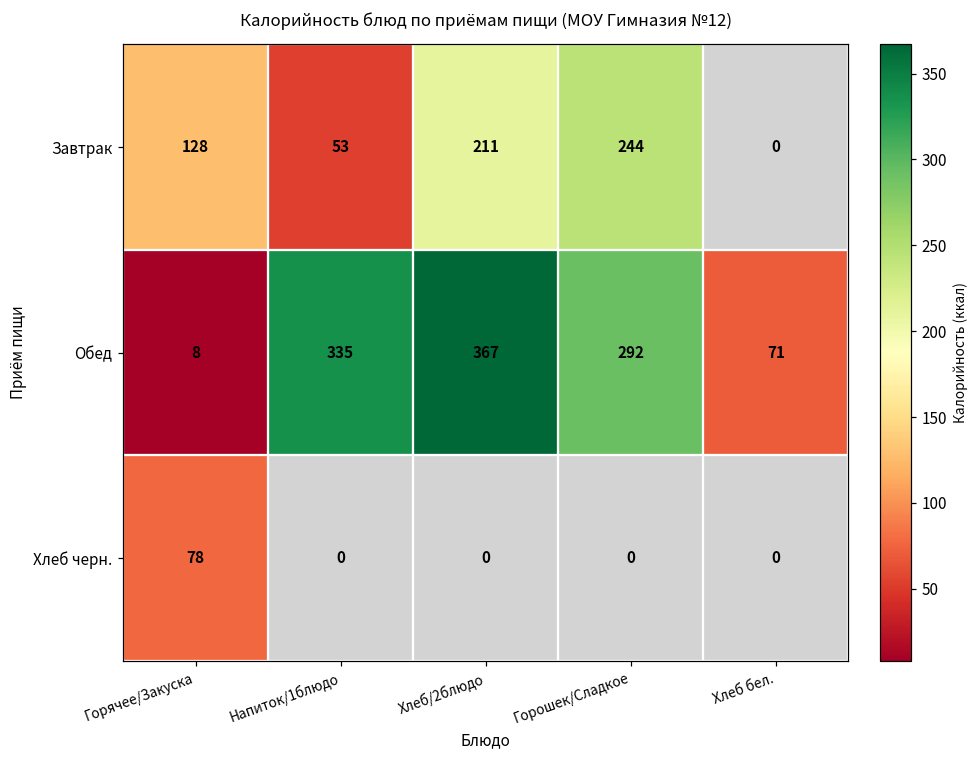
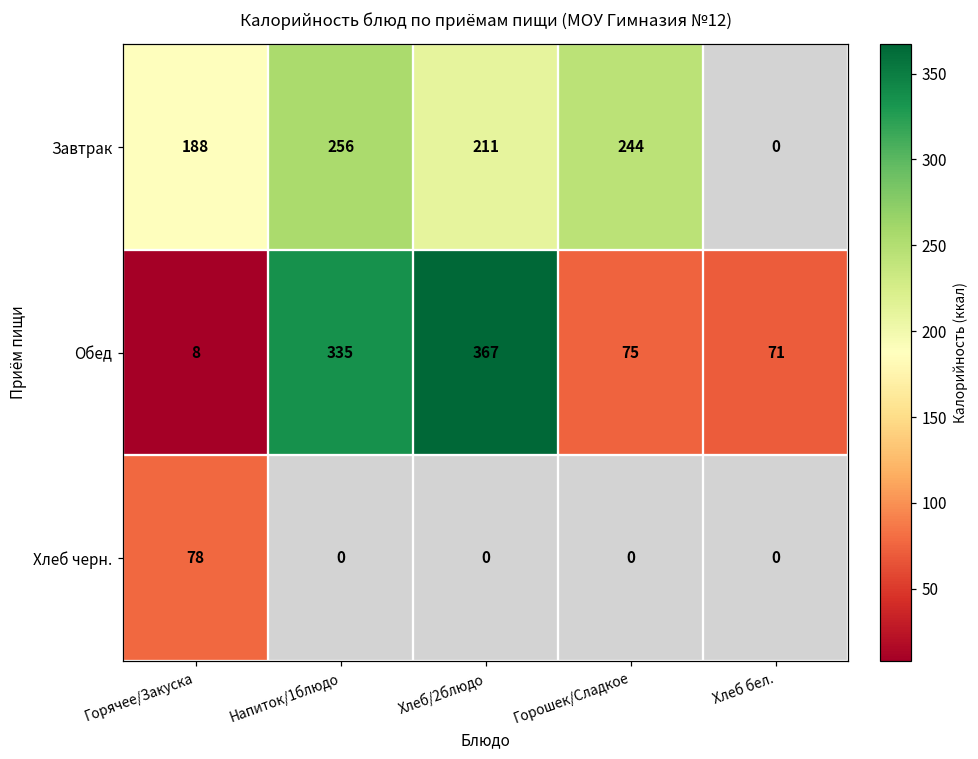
Завтрак, Горячее/Закуска: 128 -> 188
Завтрак, Напиток/1блюдо: 53 -> 256
Обед, Горошек/Сладкое: 292 -> 75
